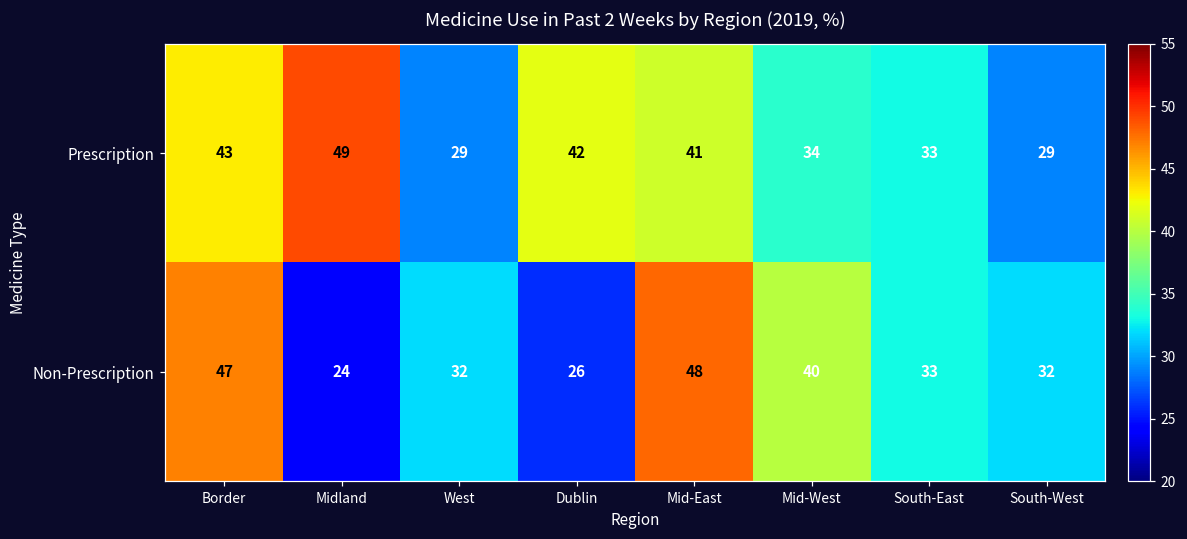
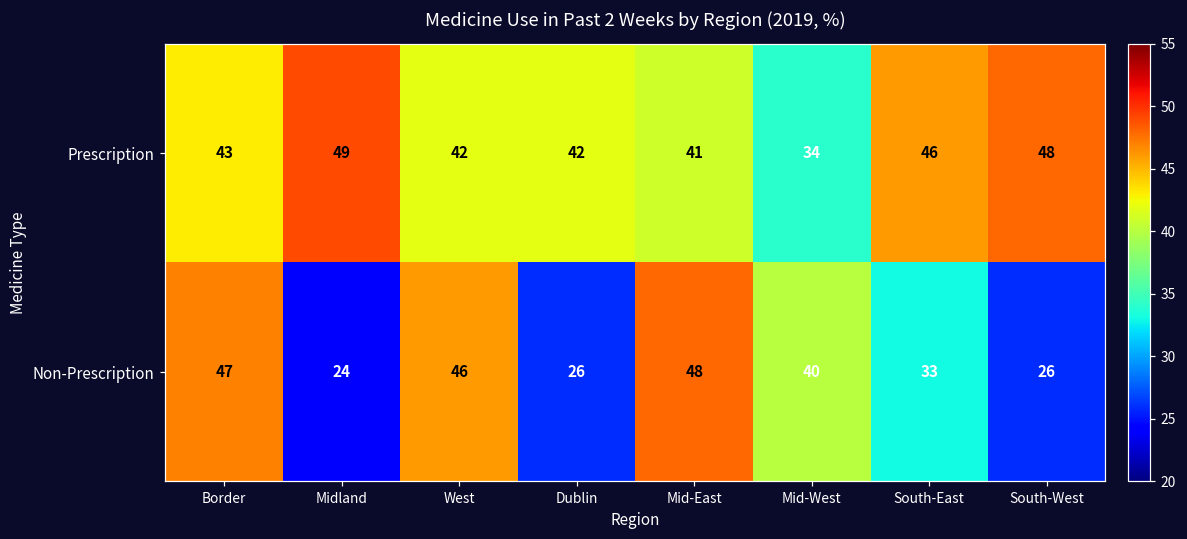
Prescription, West: 29 -> 42
Prescription, South-East: 33 -> 46
Prescription, South-West: 29 -> 48
Non-Prescription, West: 32 -> 46
Non-Prescription, South-West: 32 -> 26
